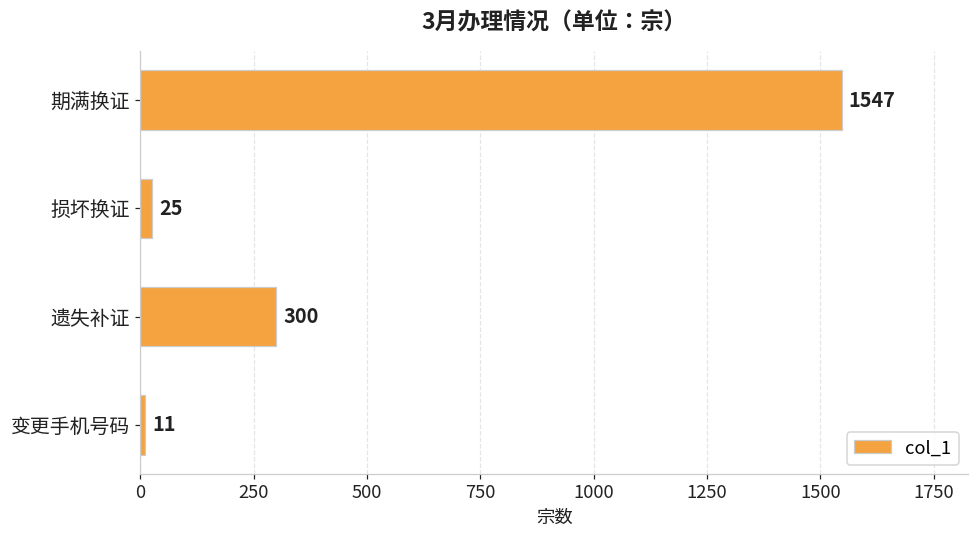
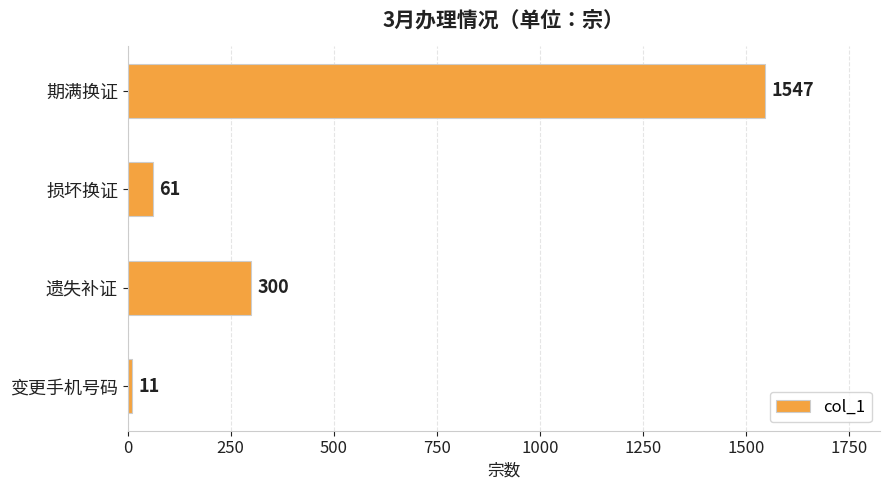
损坏换证: 25 -> 61
